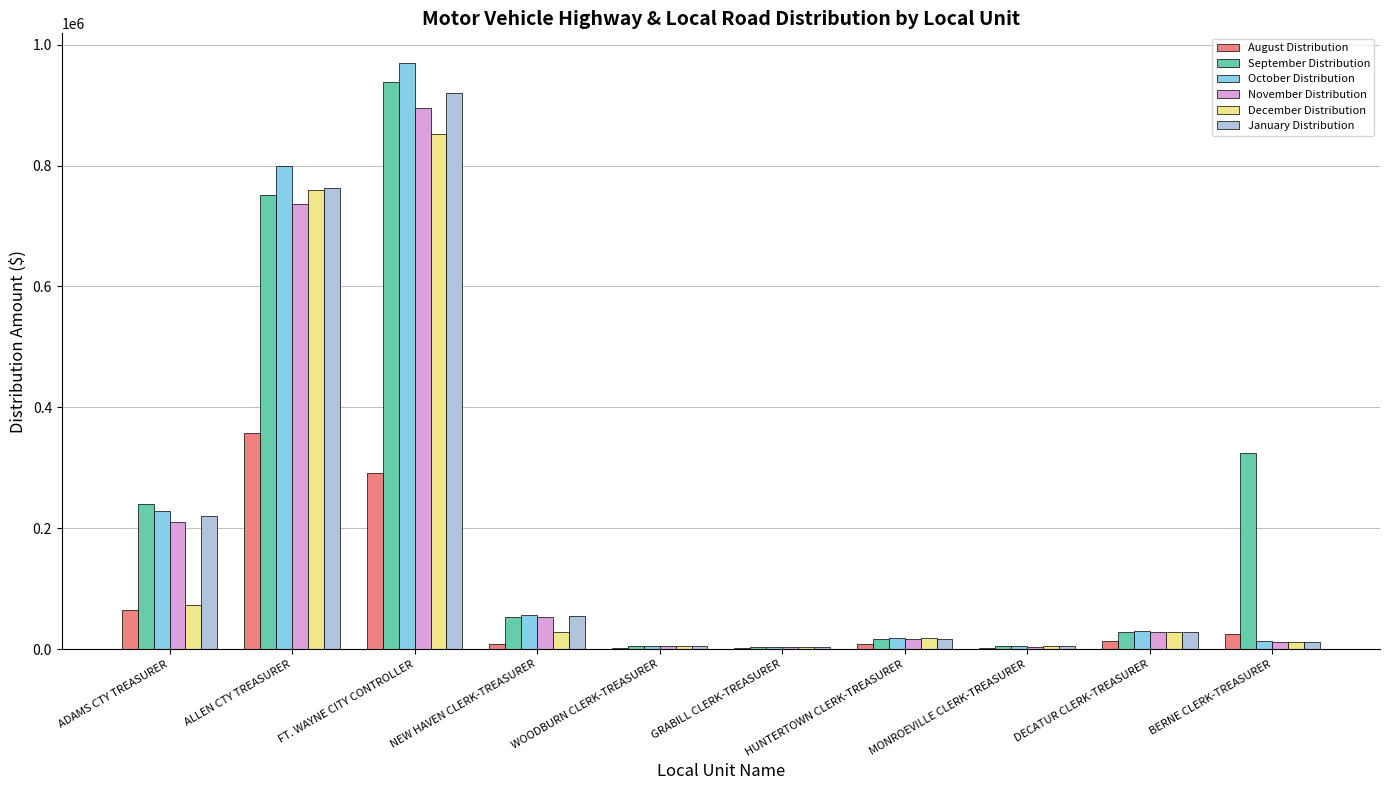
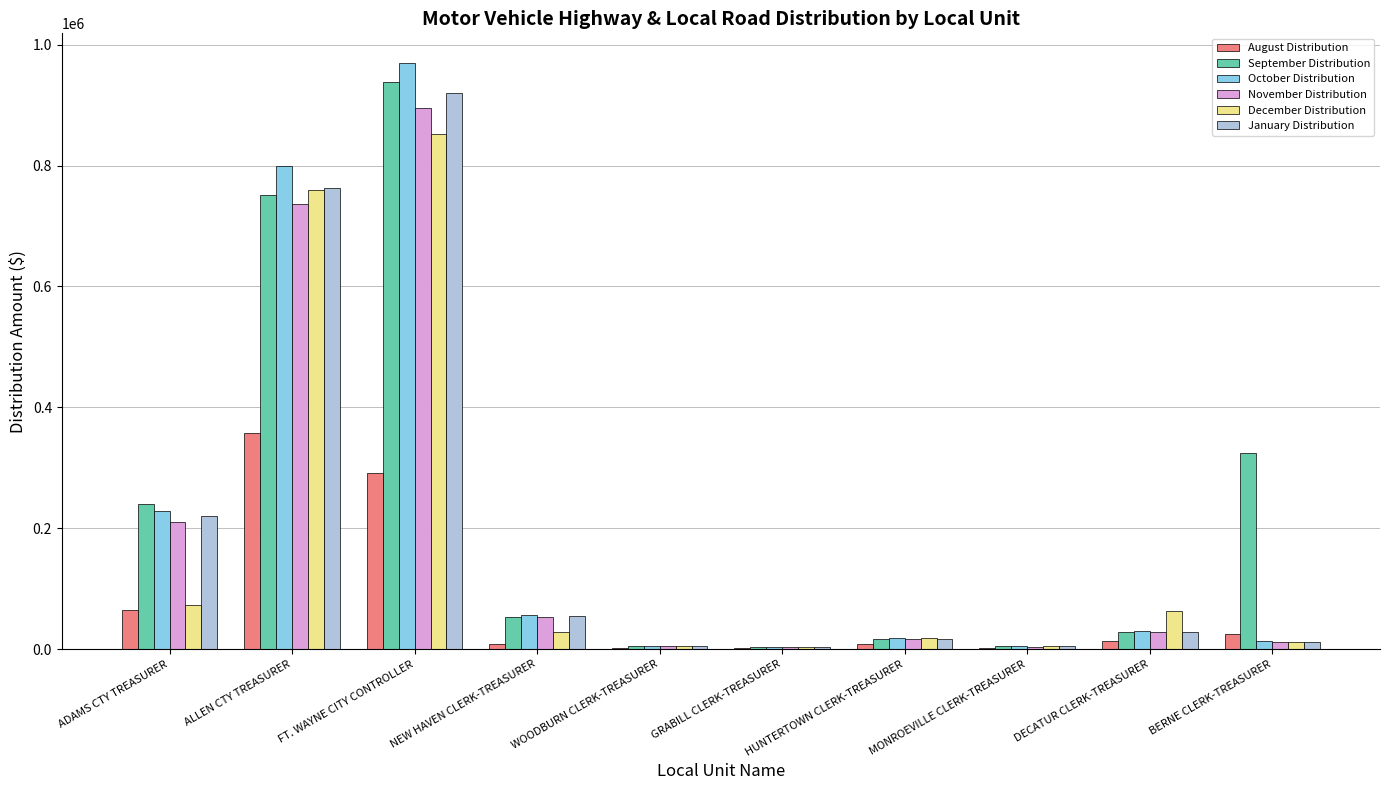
December Distribution, DECATUR CLERK-TREASURER: 30000 -> 60000
